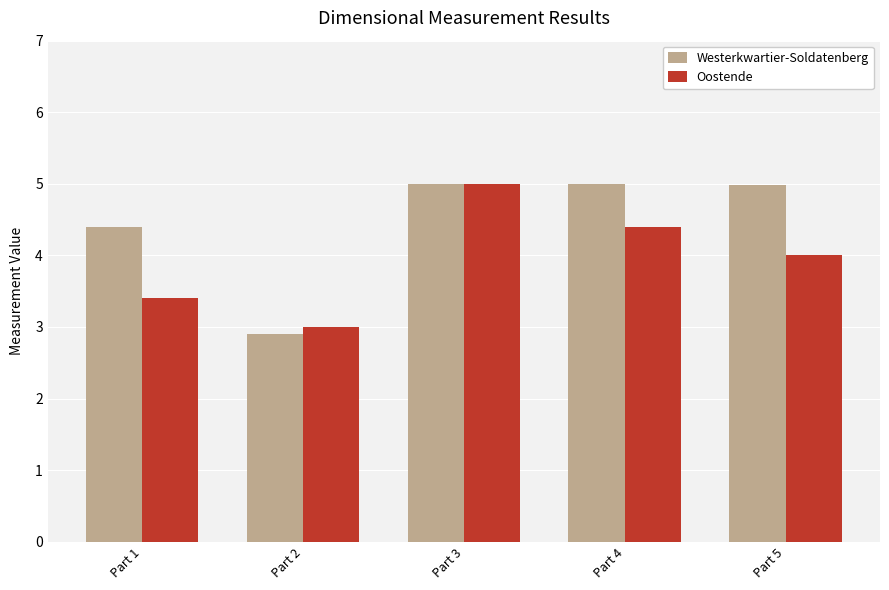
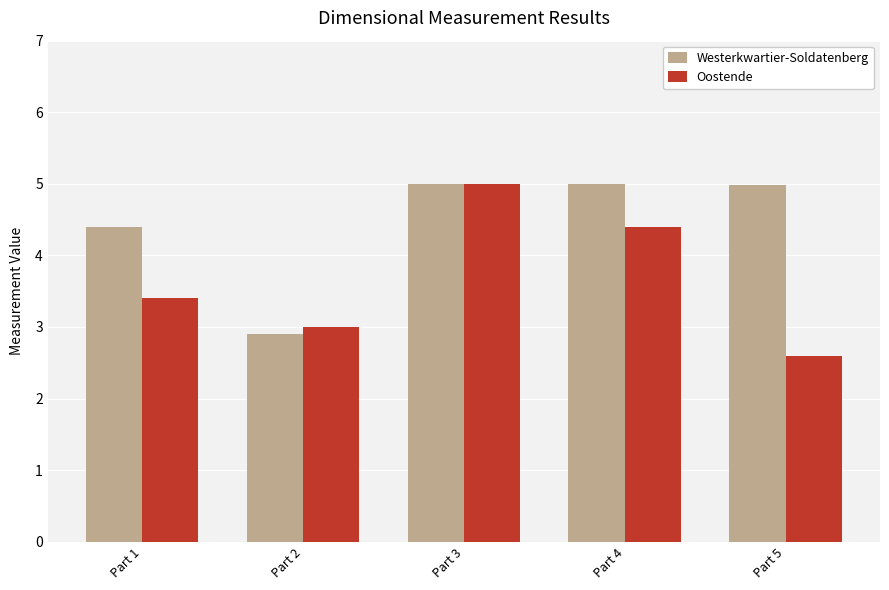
Oostende, Part 5: 4.0 -> 2.6
